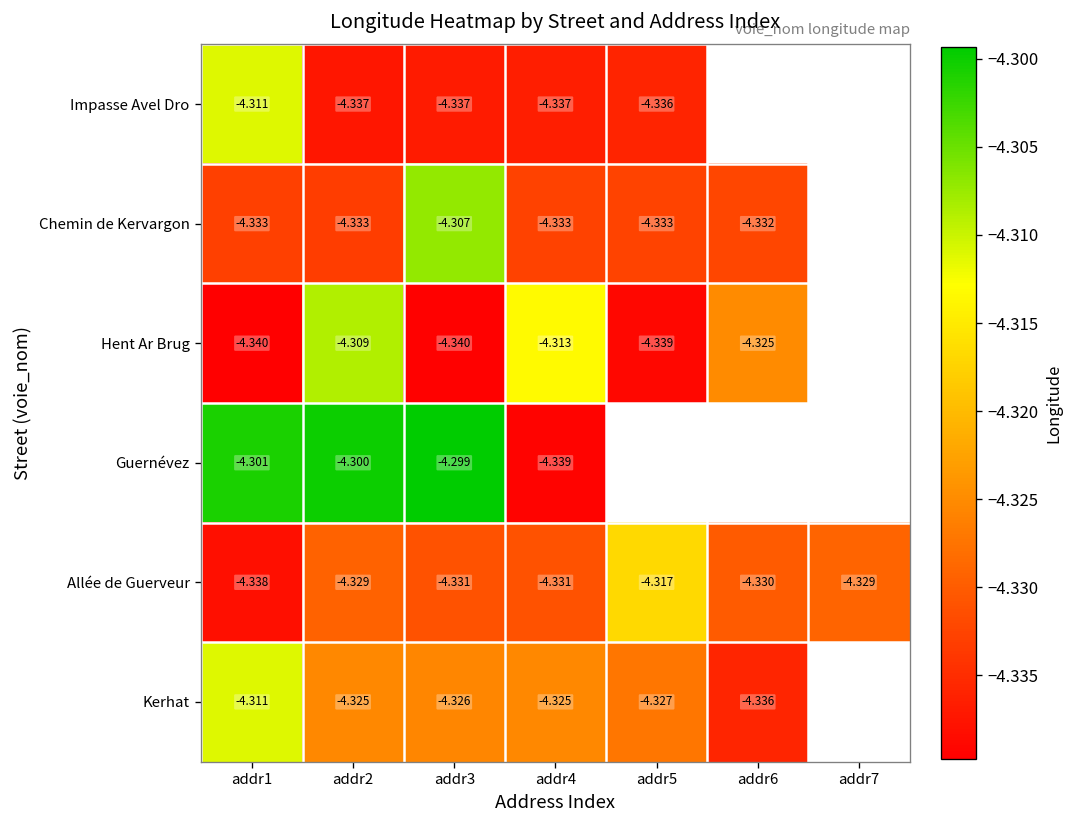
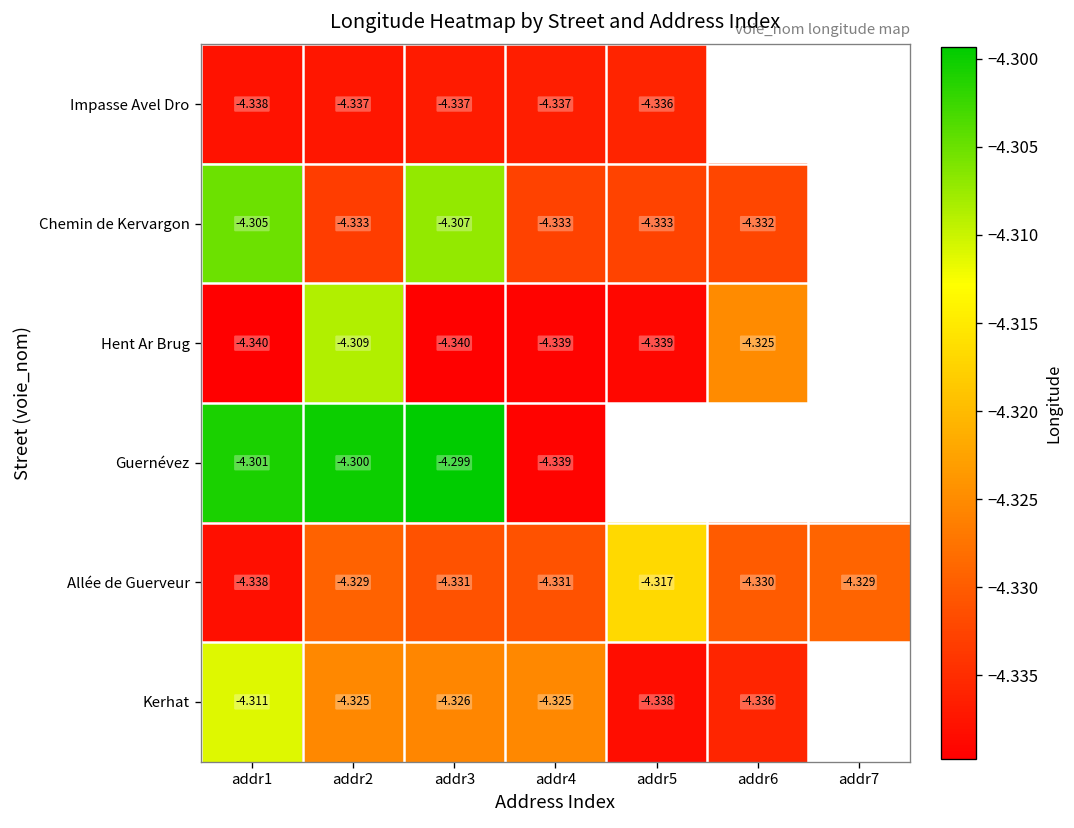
Impasse Avel Dro, addr1: -4.311 -> -4.338
Chemin de Kervargon, addr1: -4.333 -> -4.305
Hent Ar Brug, addr4: -4.313 -> -4.339
Kerhat, addr5: -4.327 -> -4.338
